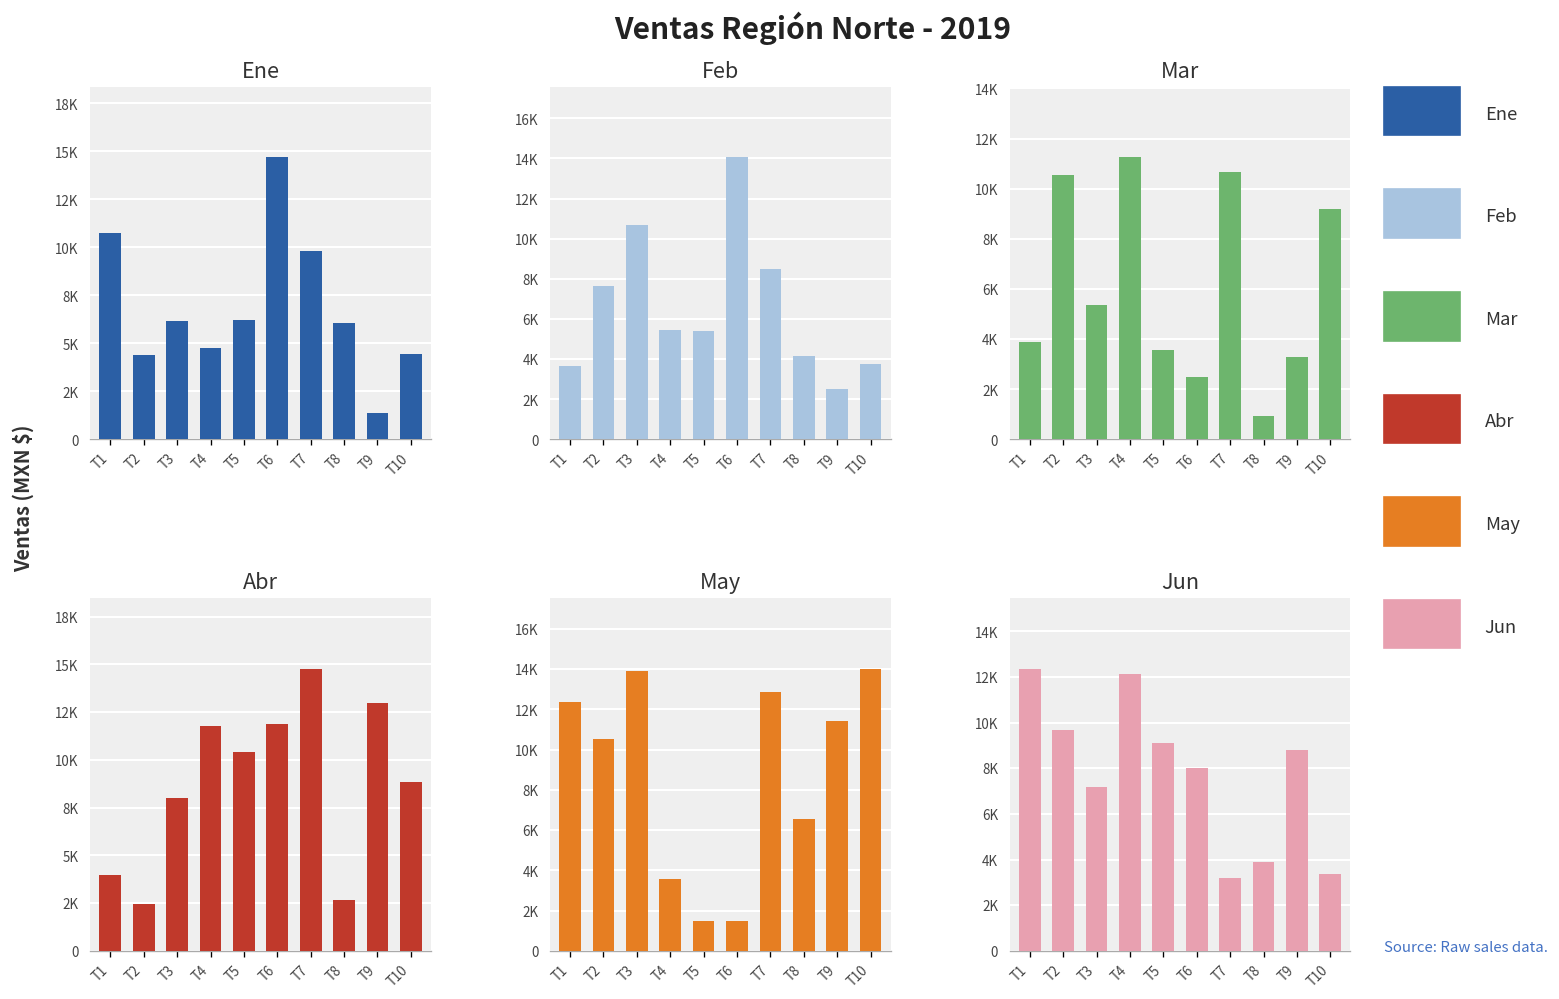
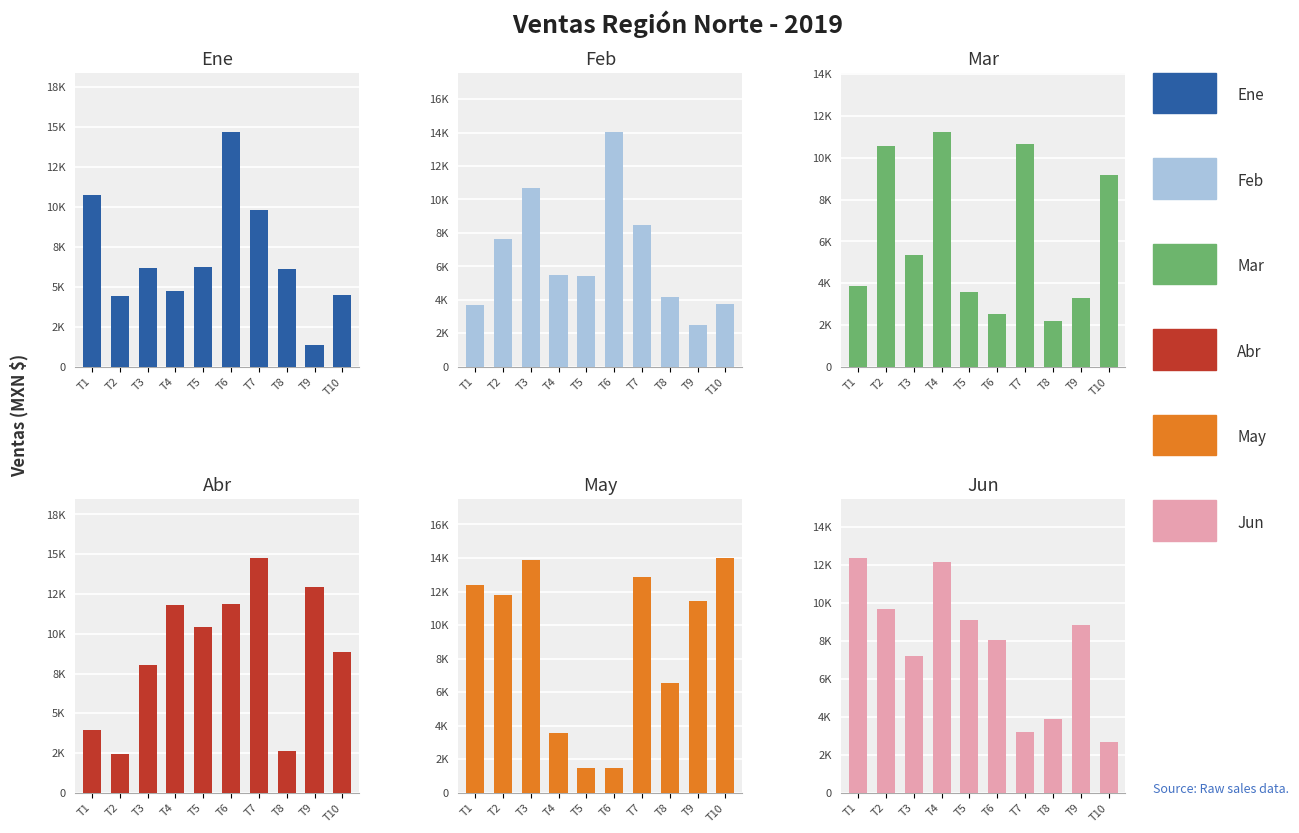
Mar, T8: 900 -> 2200
May, T2: 10500 -> 11800
Jun, T10: 3400 -> 2700
